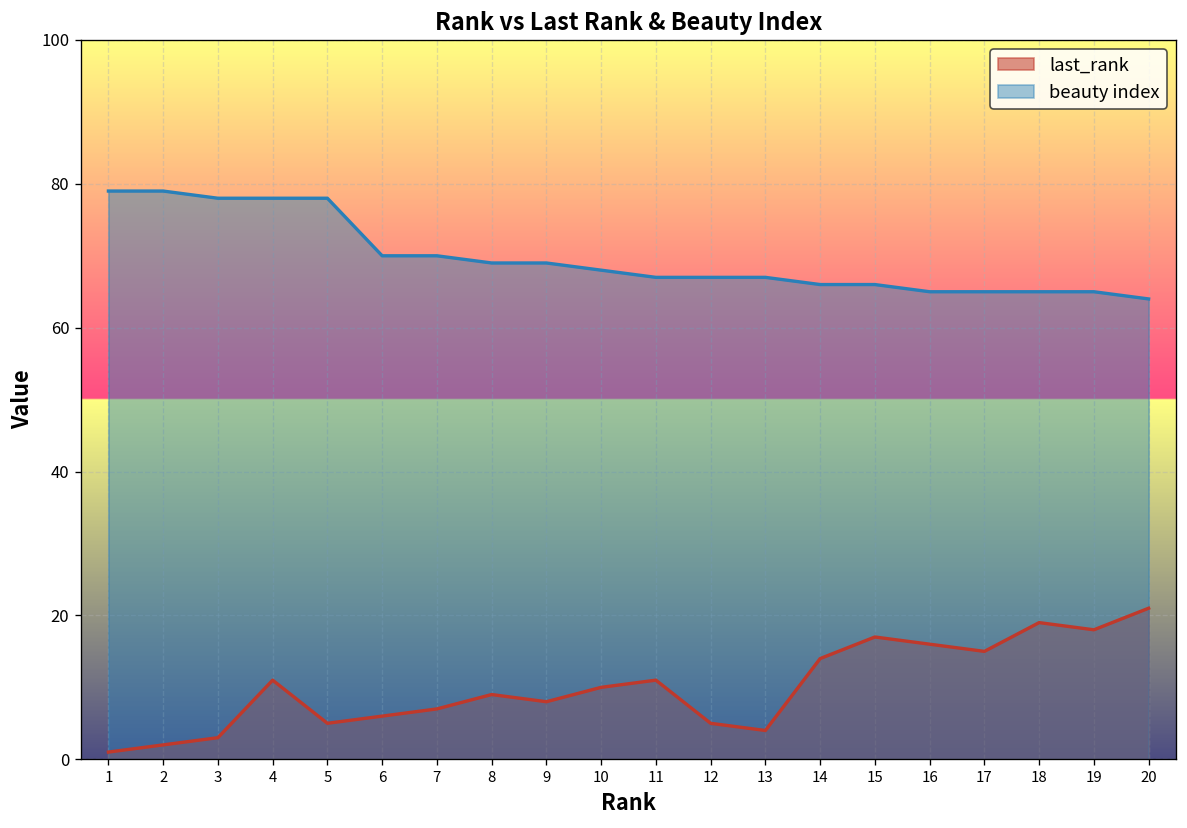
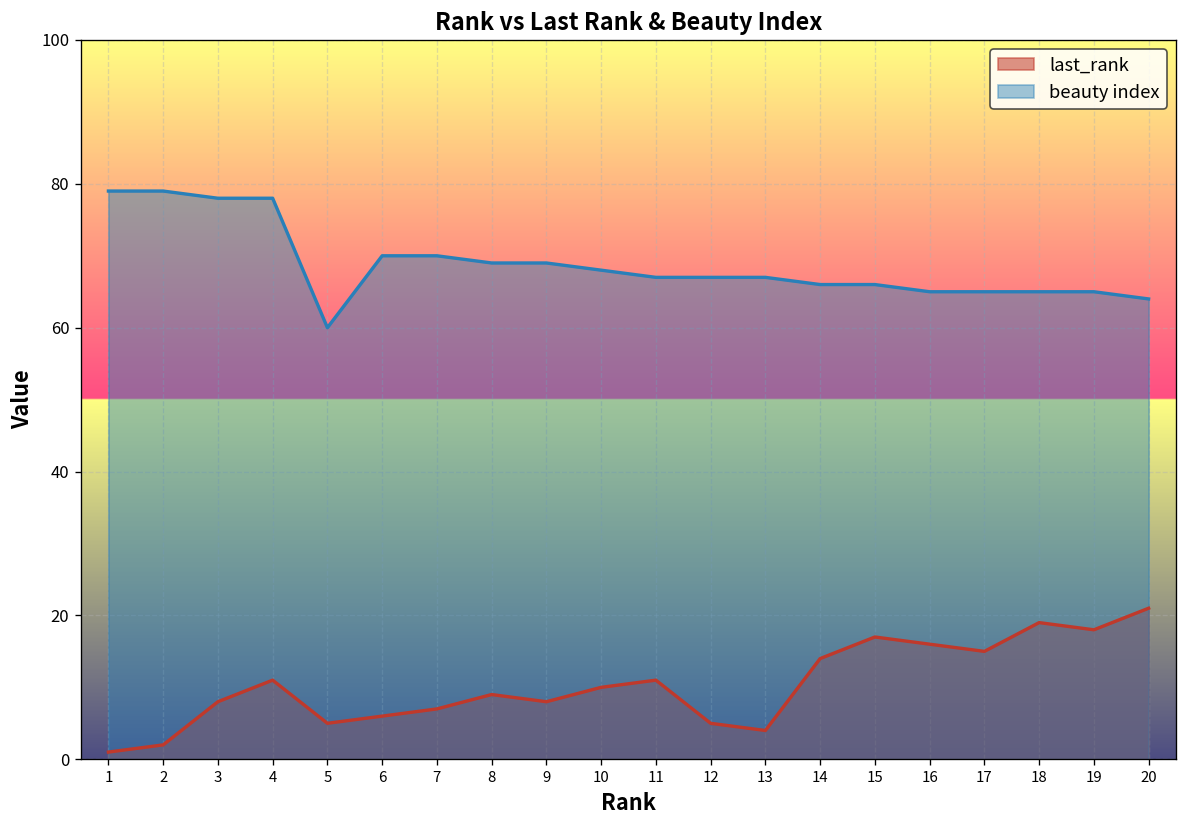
last_rank, 3: 3 -> 8
beauty index, 5: 78 -> 60
